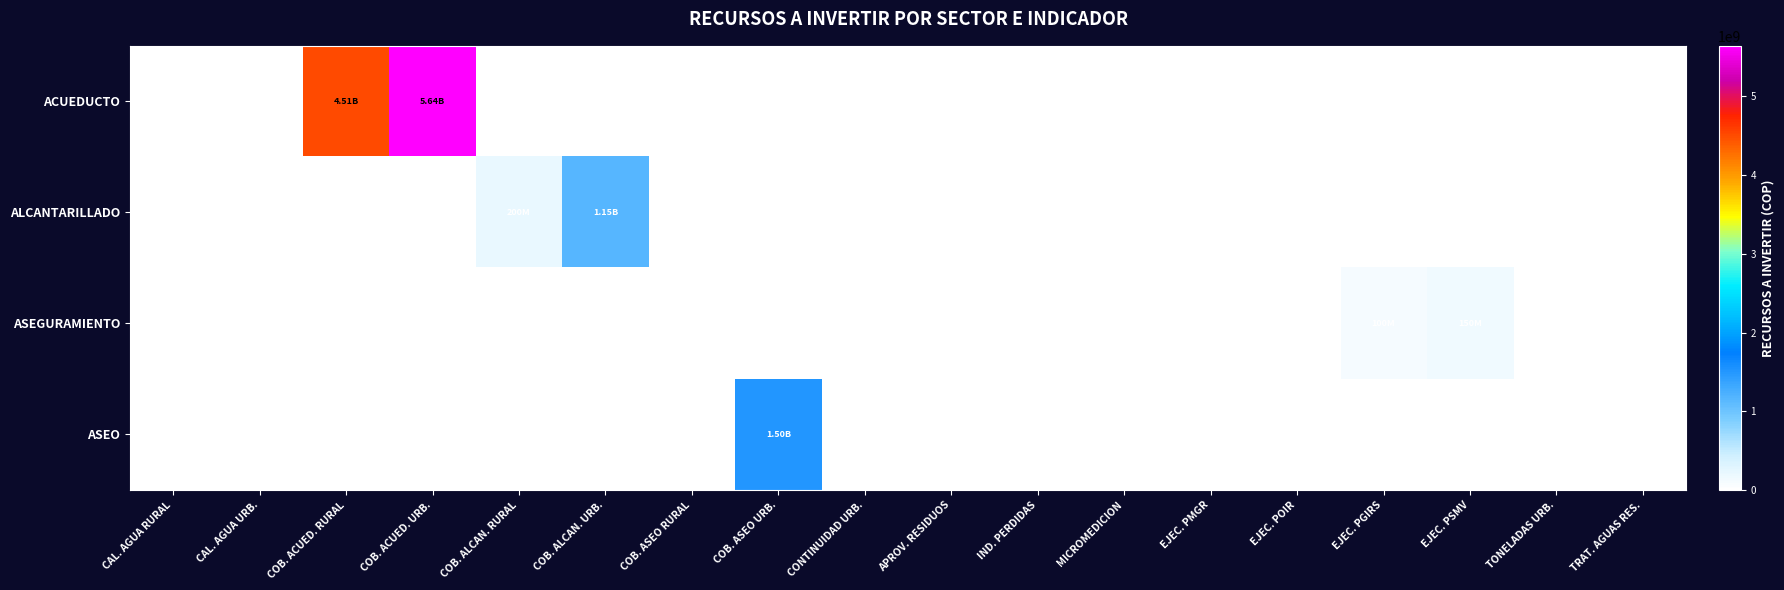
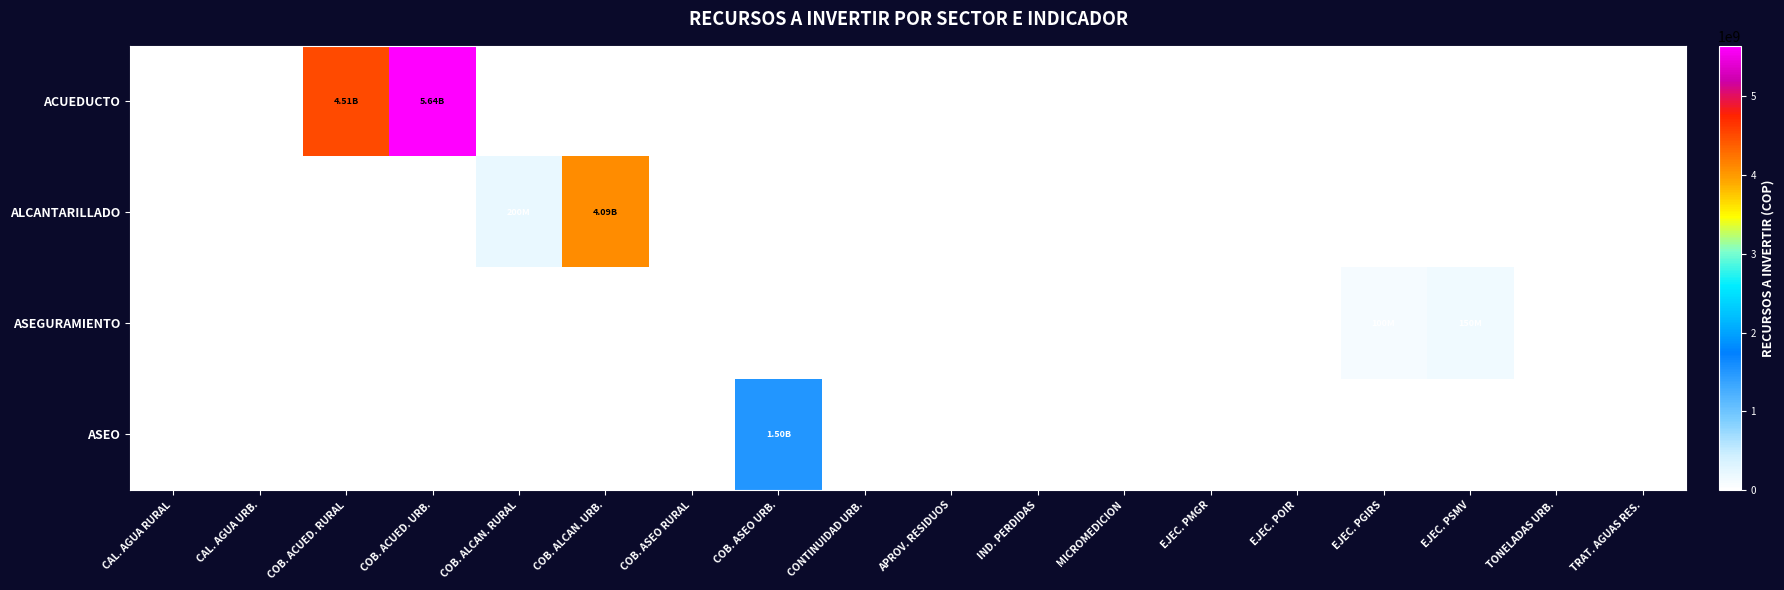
ALCANTARILLADO, COB. ALCAN. URB.: 1.15B -> 4.09B
